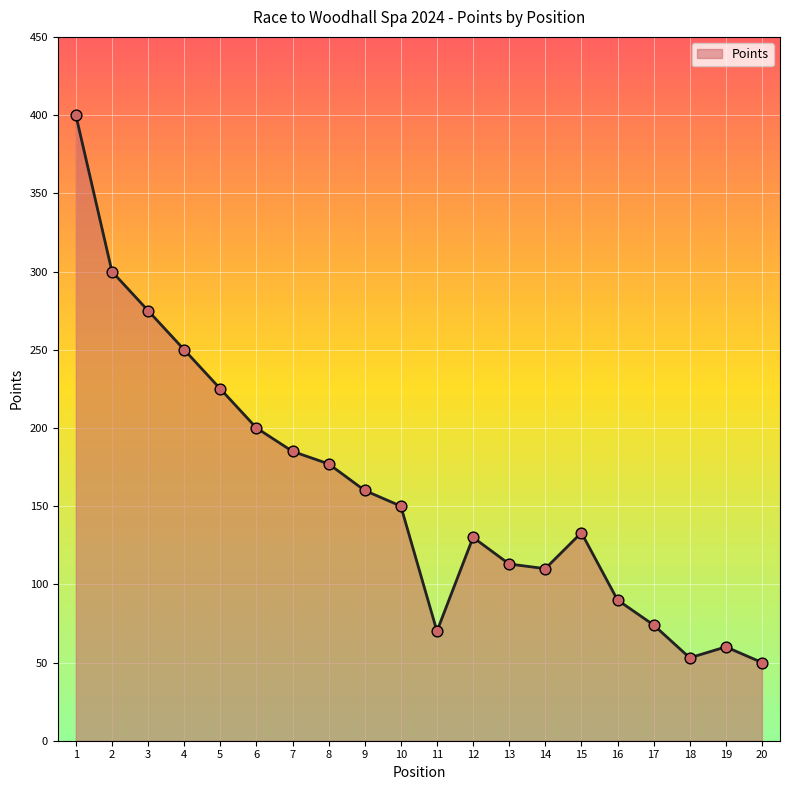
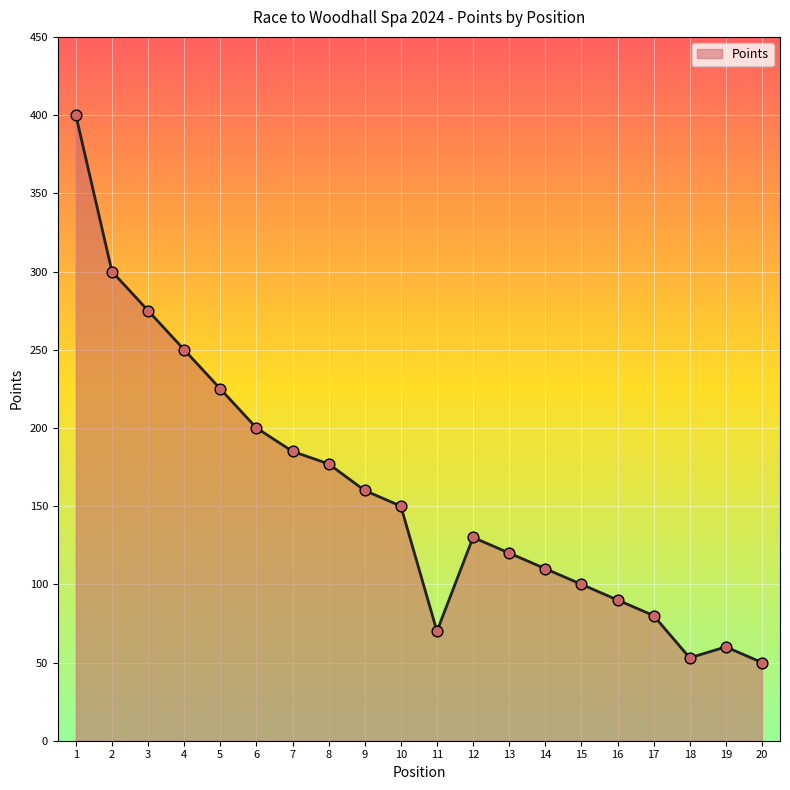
13: 113 -> 120
15: 133 -> 100
17: 74 -> 80
